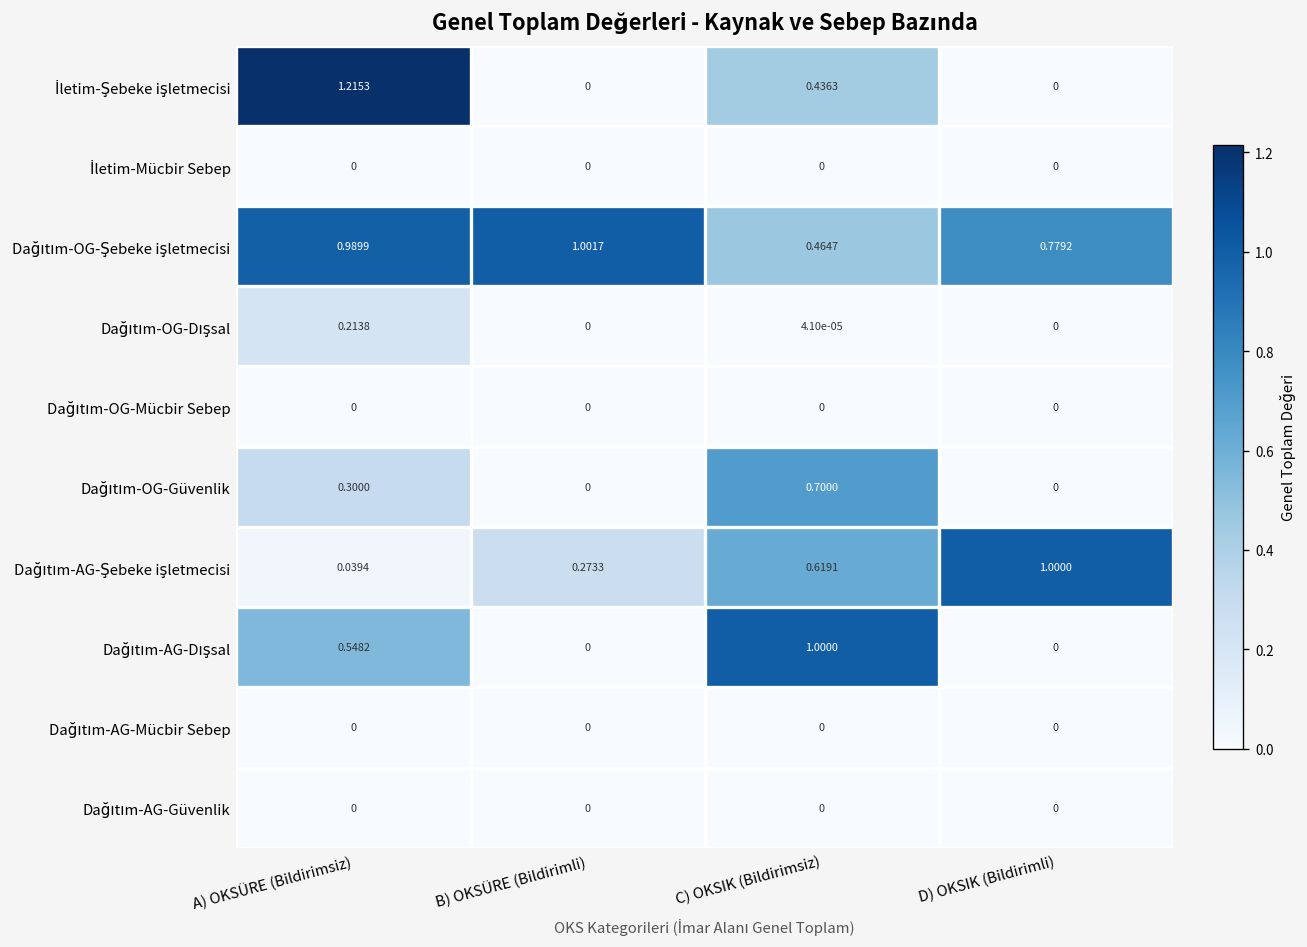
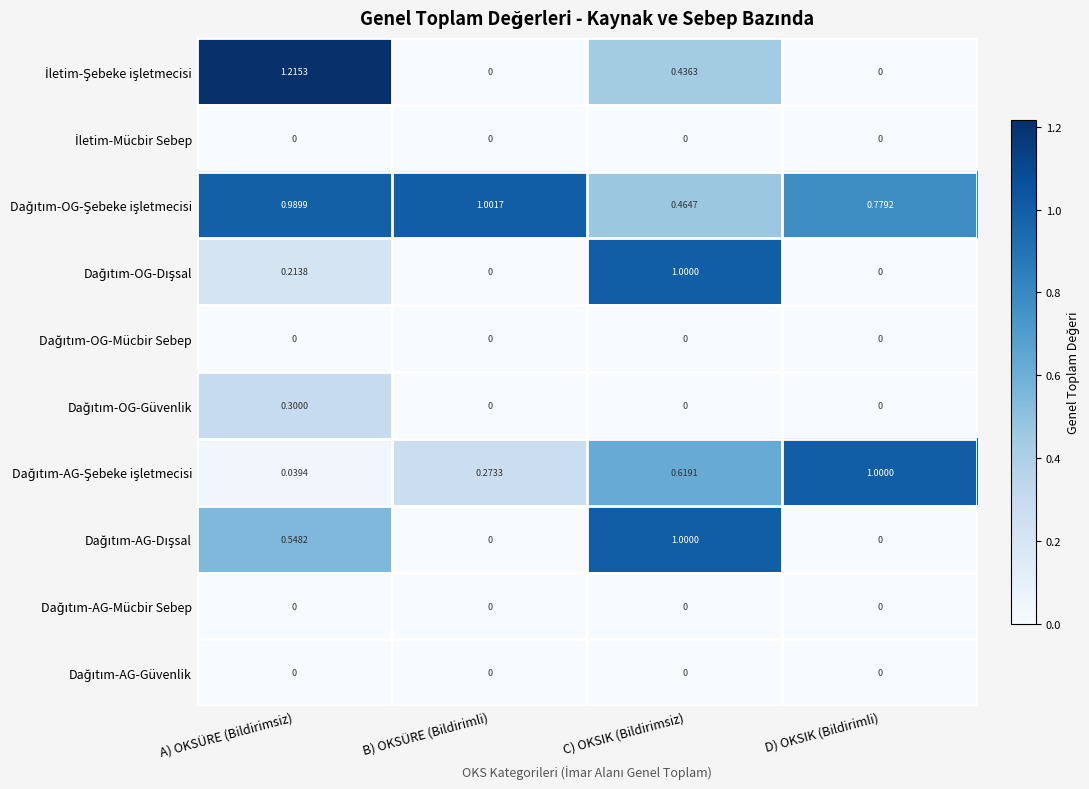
Dağıtım-OG-Dışsal, C) OKSIK (Bildirimsiz): 4.10e-05 -> 1.0000
Dağıtım-OG-Güvenlik, C) OKSIK (Bildirimsiz): 0.7000 -> 0
